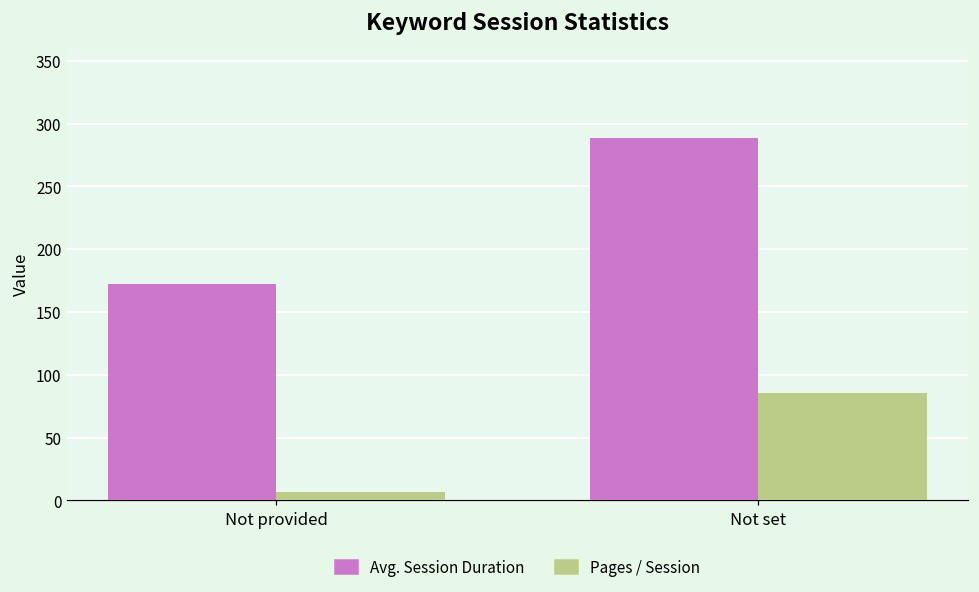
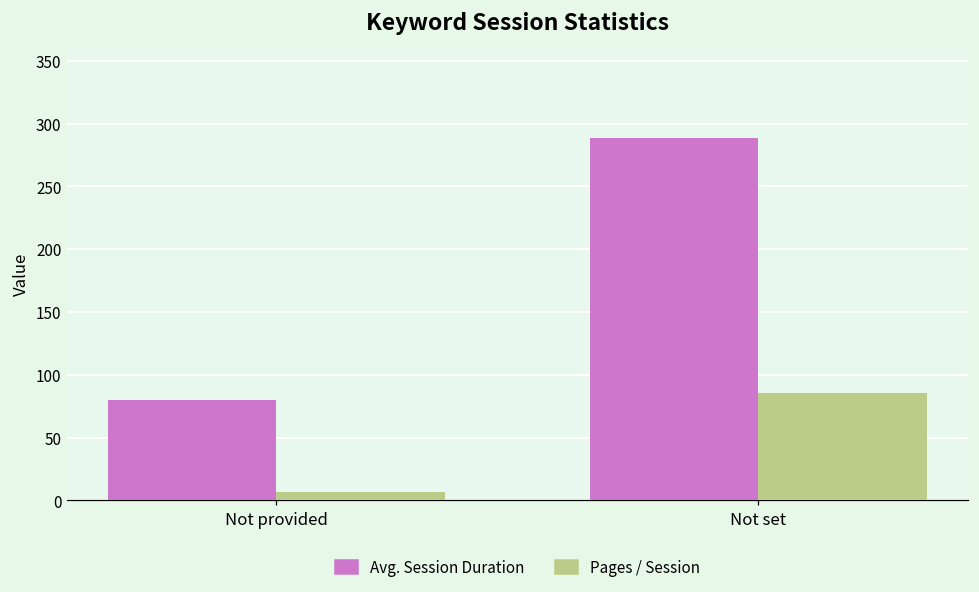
Avg. Session Duration, Not provided: 172 -> 80
